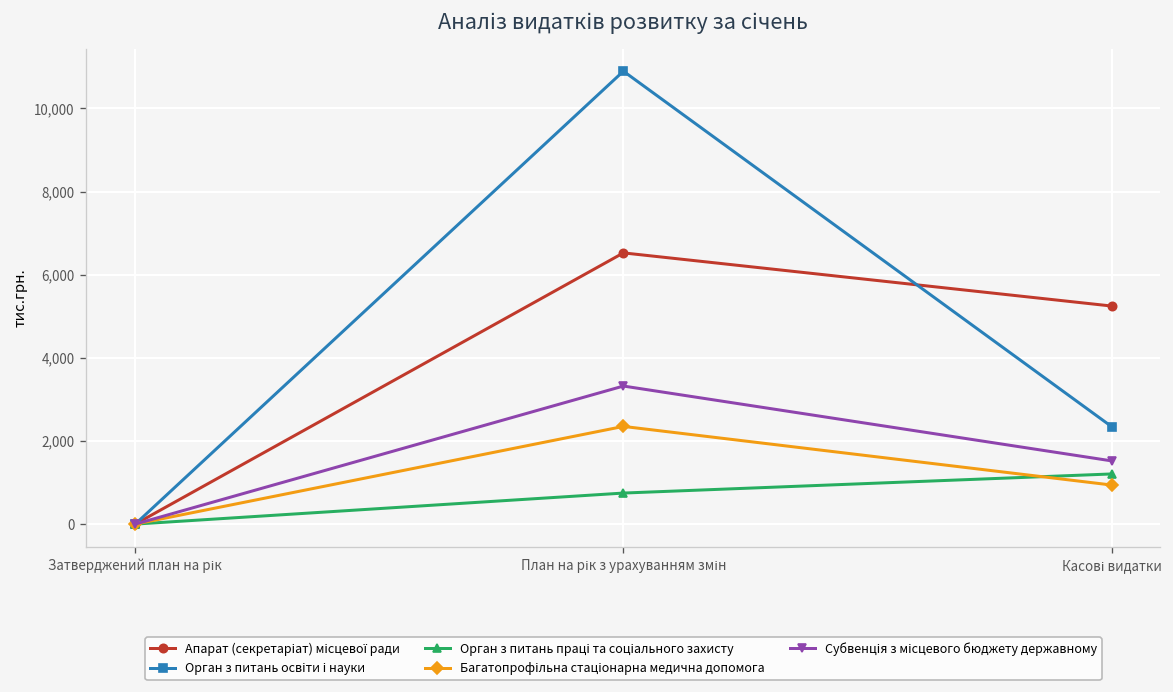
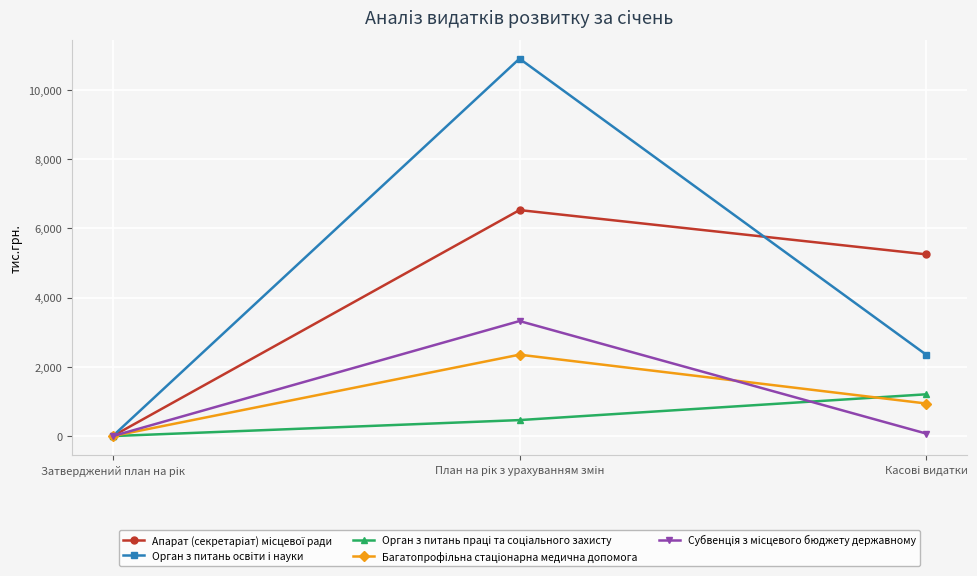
Орган з питань праці та соціального захисту, План на рік з урахуванням змін: 700 -> 500
Субвенція з місцевого бюджету державному, Касові видатки: 1,500 -> 100
